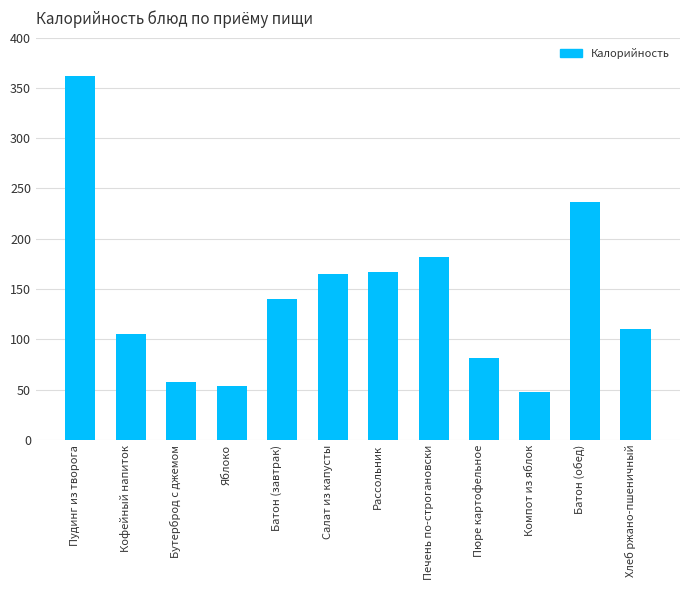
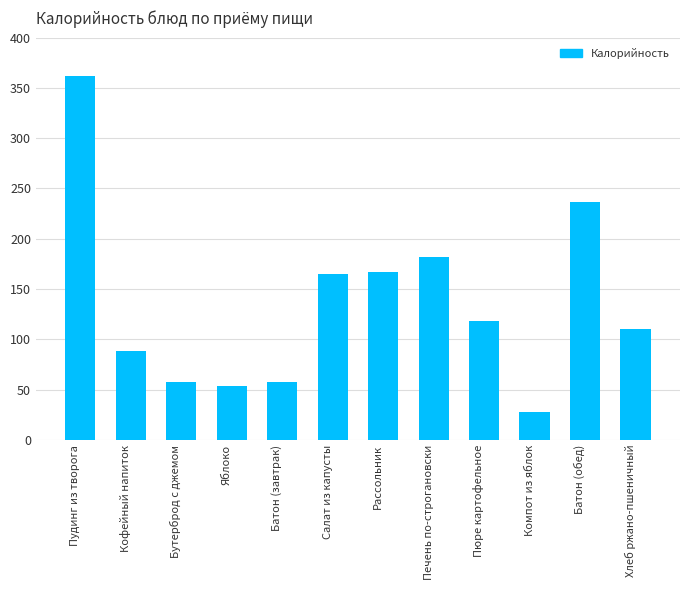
Кофейный напиток: 105 -> 88
Батон (завтрак): 140 -> 58
Пюре картофельное: 81 -> 118
Компот из яблок: 47 -> 27
